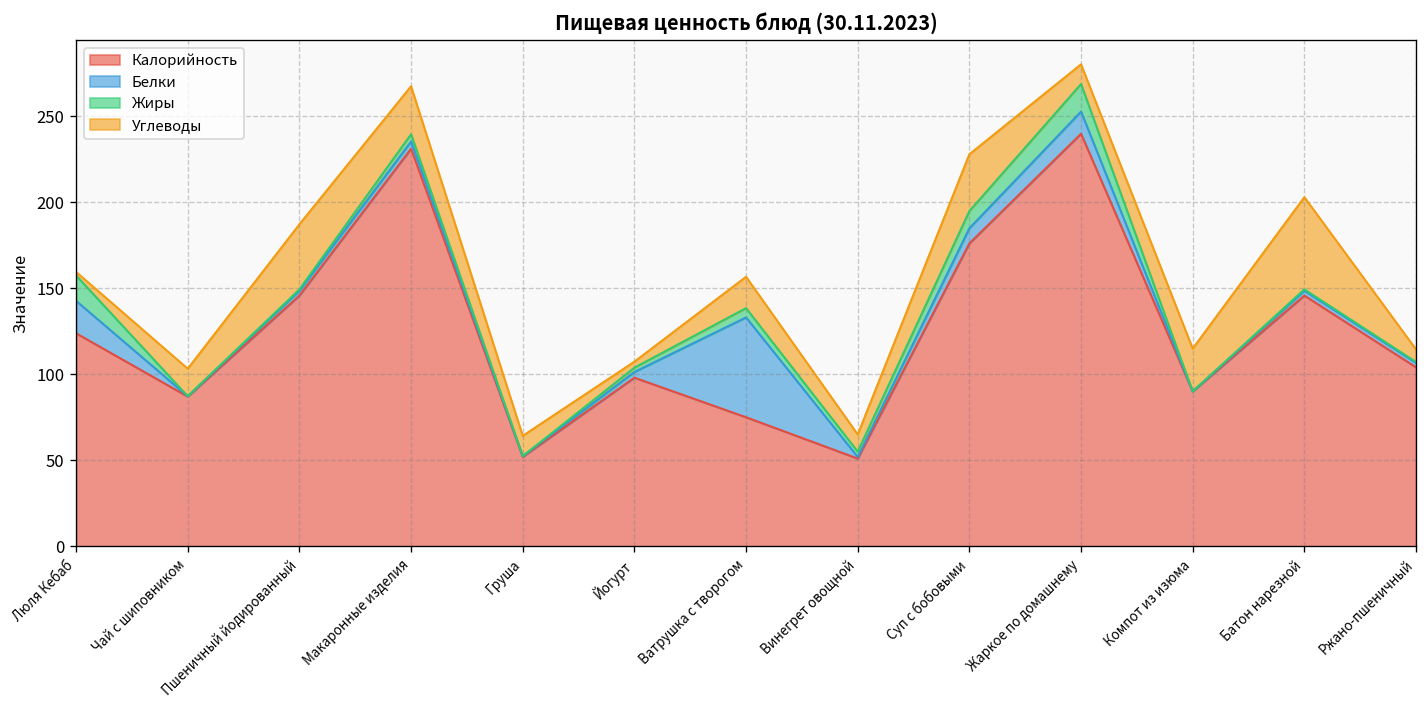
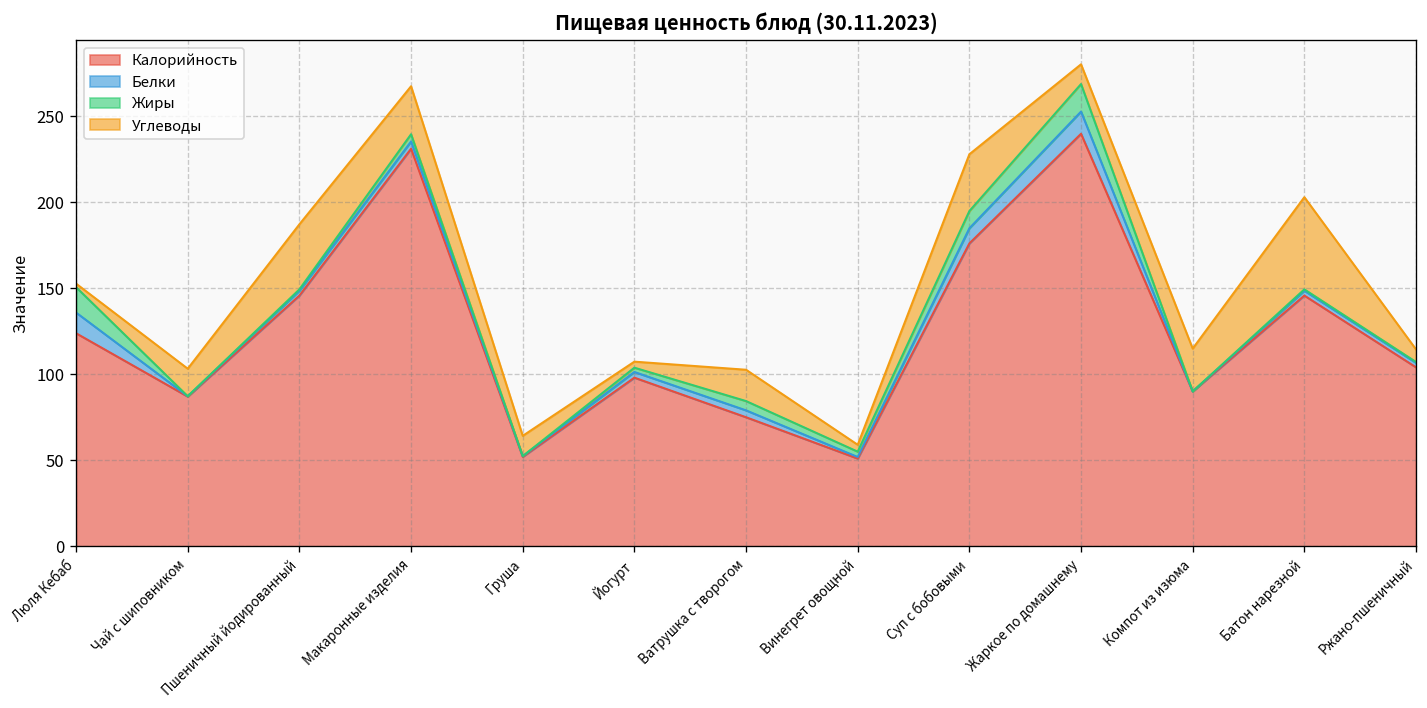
Белки, Люля Кебаб: 19 -> 12
Белки, Ватрушка с творогом: 58 -> 4
Углеводы, Винегрет овощной: 10 -> 4
